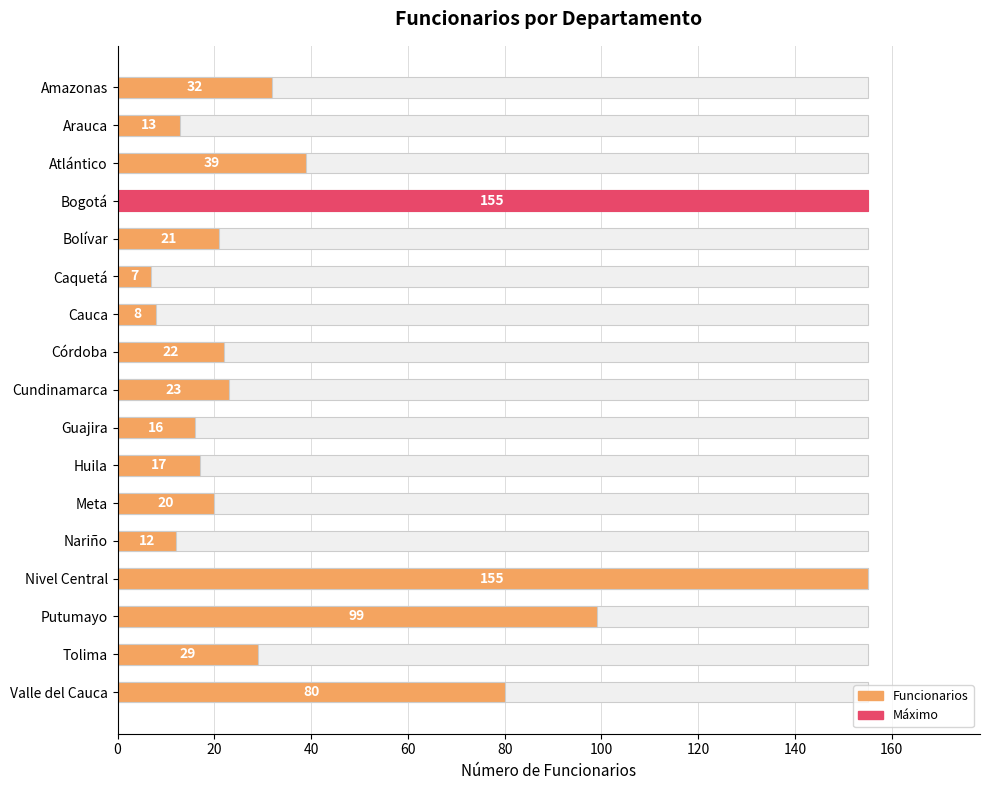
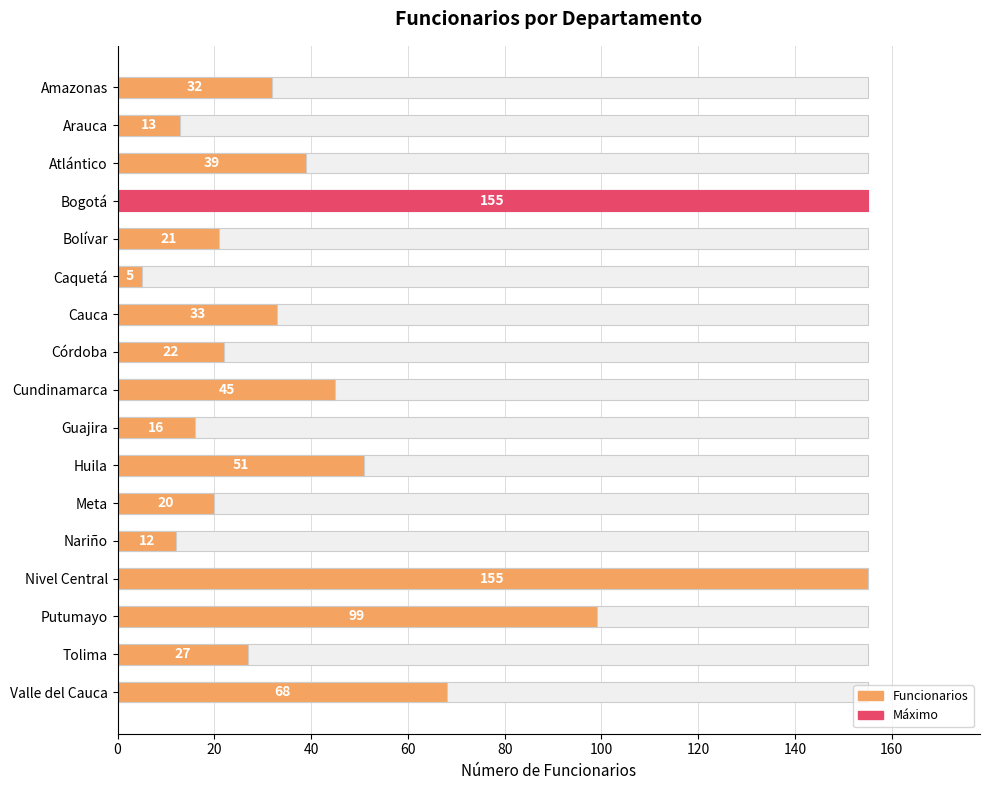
Funcionarios, Caquetá: 7 -> 5
Funcionarios, Cauca: 8 -> 33
Funcionarios, Cundinamarca: 23 -> 45
Funcionarios, Huila: 17 -> 51
Funcionarios, Tolima: 29 -> 27
Funcionarios, Valle del Cauca: 80 -> 68
